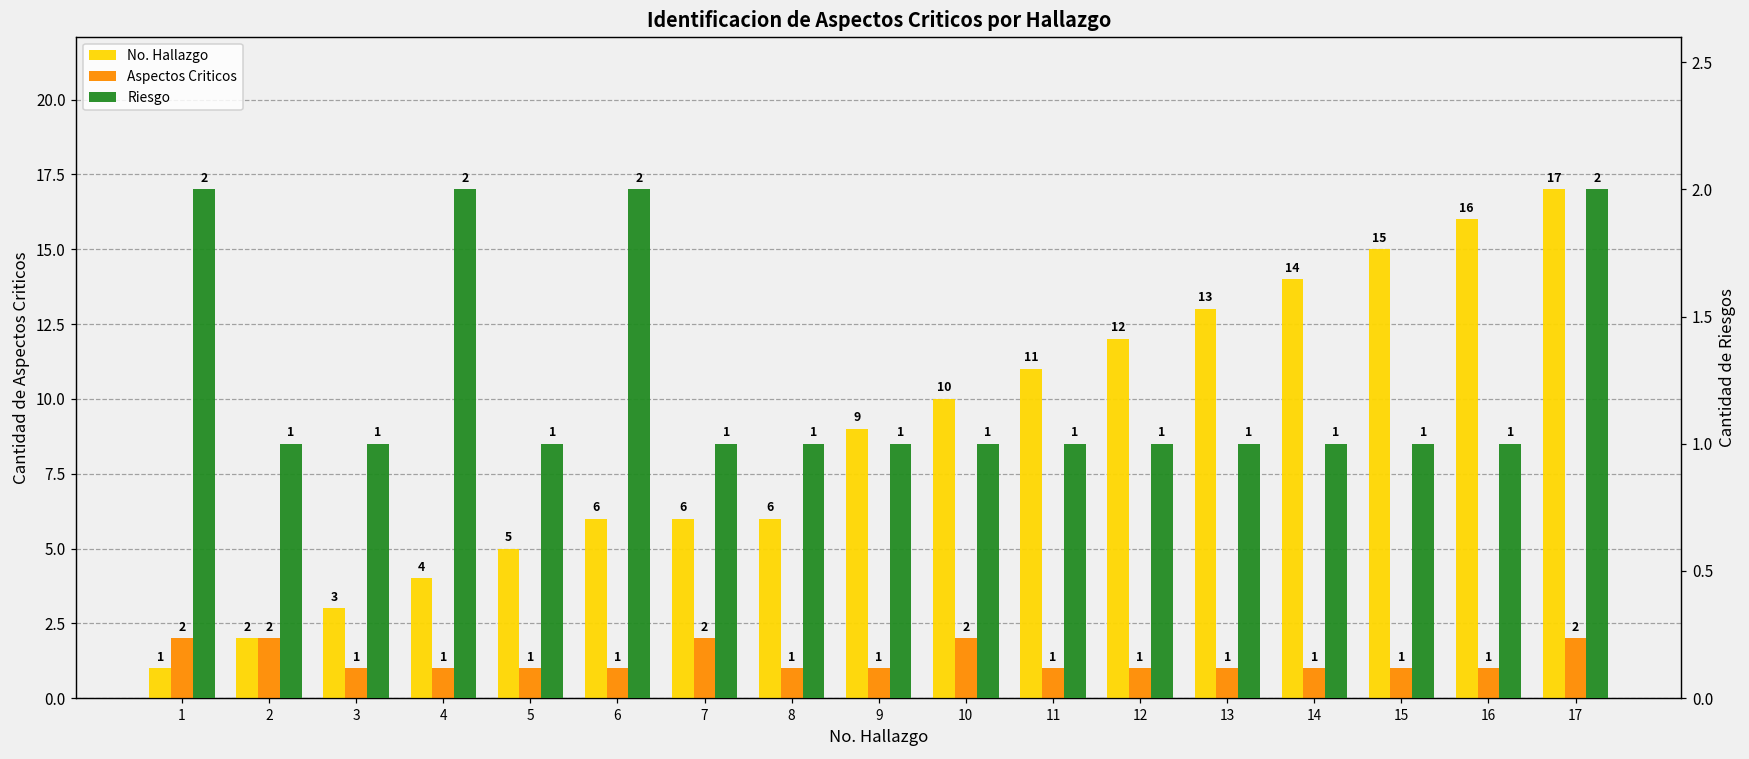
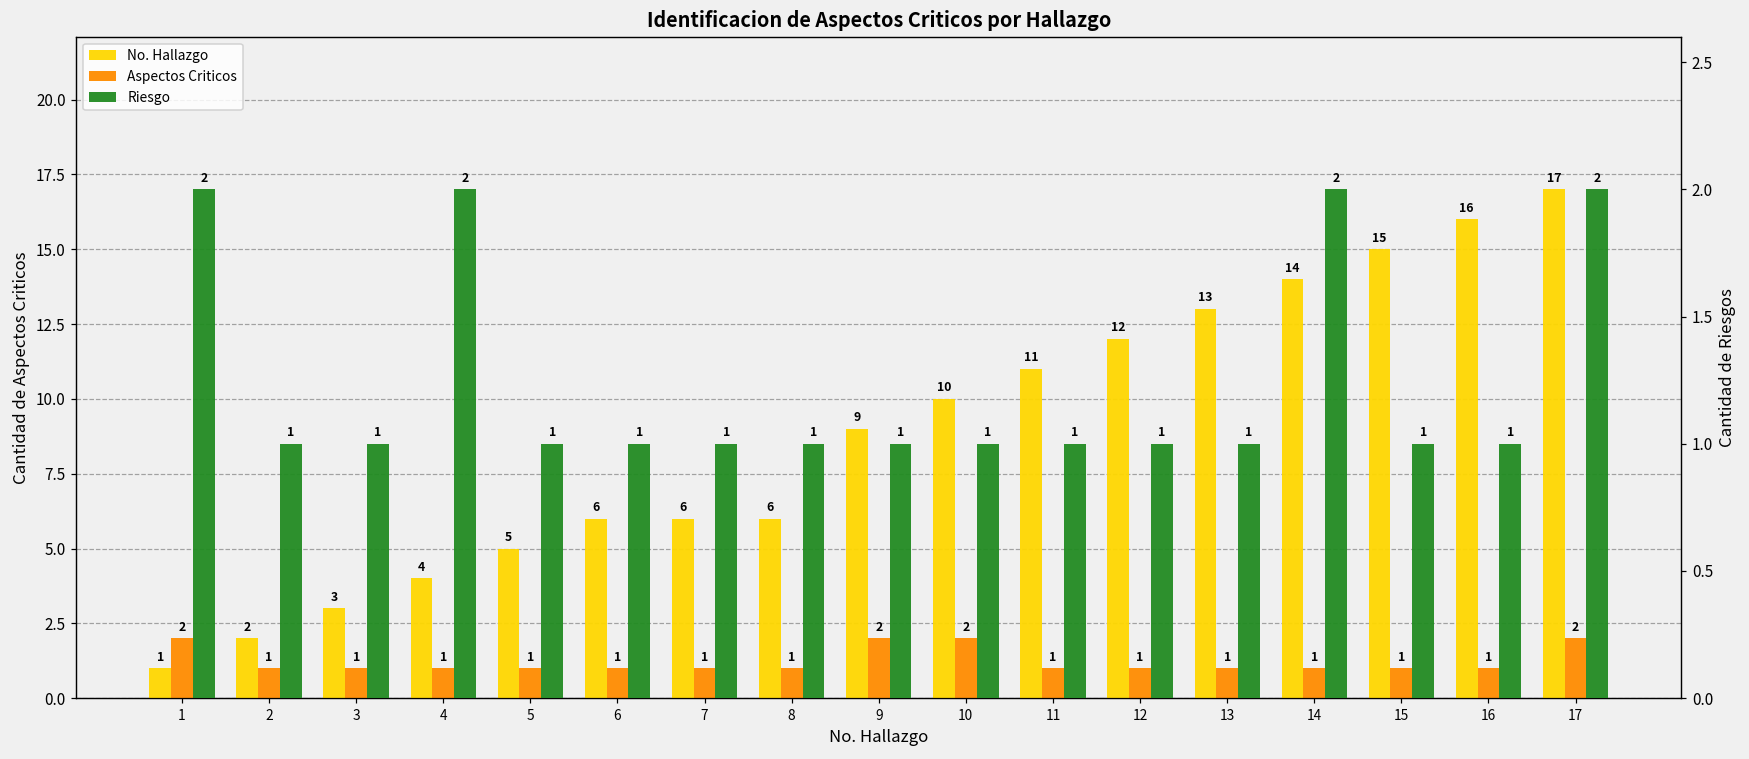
Aspectos Criticos, 2: 2 -> 1
Aspectos Criticos, 7: 2 -> 1
Aspectos Criticos, 9: 1 -> 2
Riesgo, 6: 2 -> 1
Riesgo, 14: 1 -> 2
